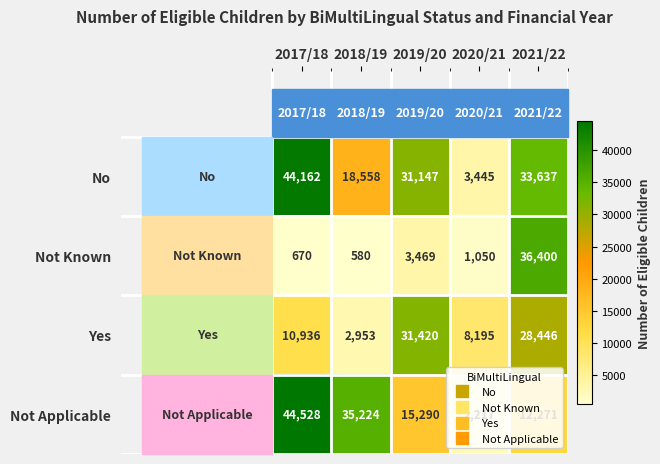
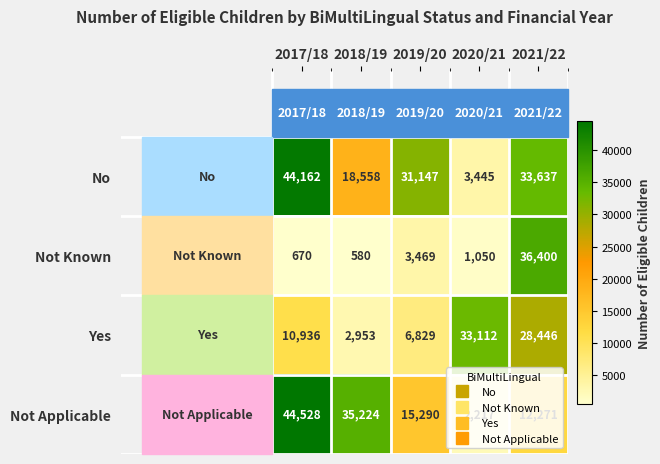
Yes, 2019/20: 31,420 -> 6,829
Yes, 2020/21: 8,195 -> 33,112
